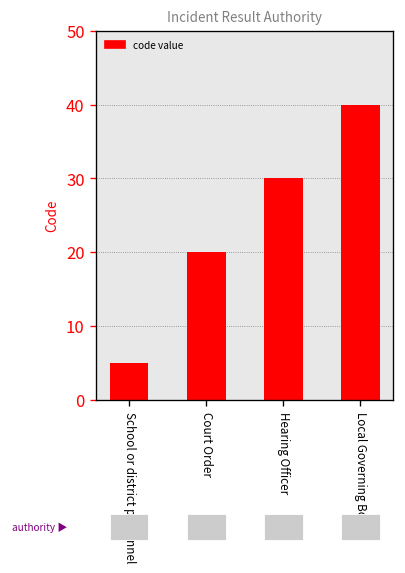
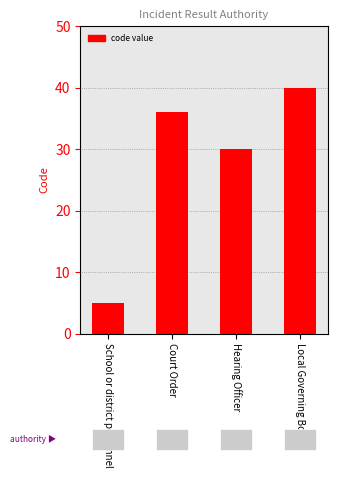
Court Order: 20 -> 36
